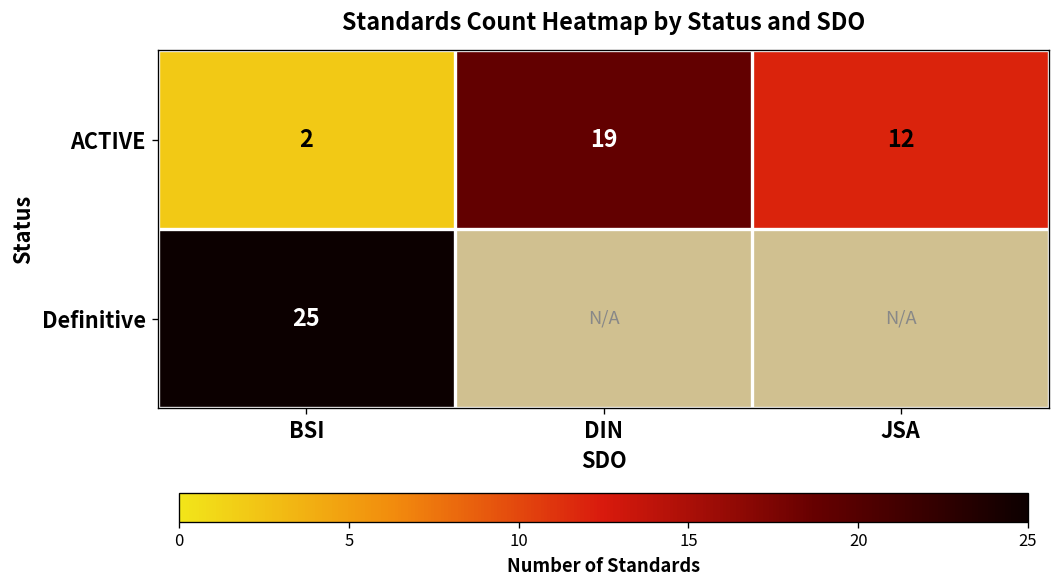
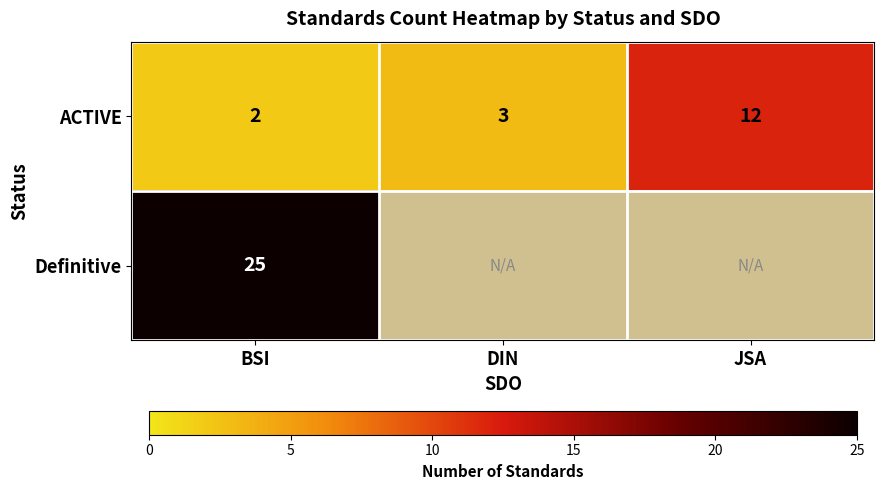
ACTIVE, DIN: 19 -> 3
